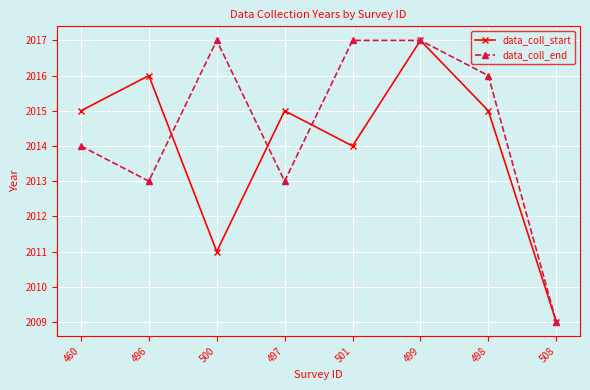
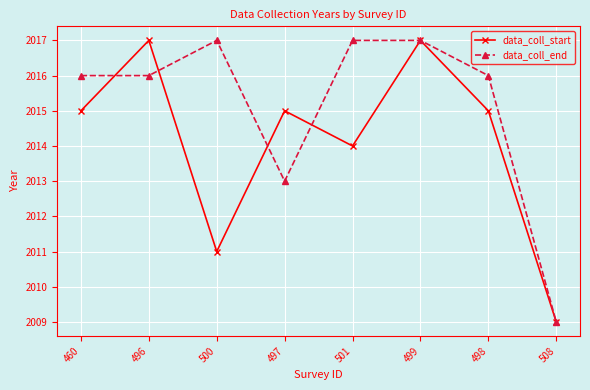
data_coll_end, 460: 2014 -> 2016
data_coll_start, 496: 2016 -> 2017
data_coll_end, 496: 2013 -> 2016
